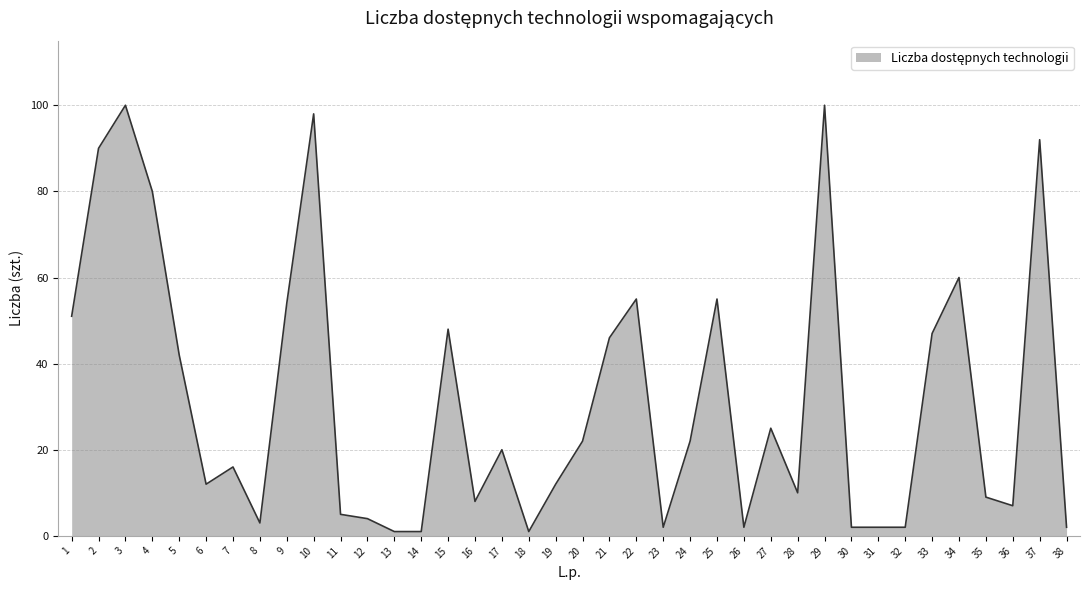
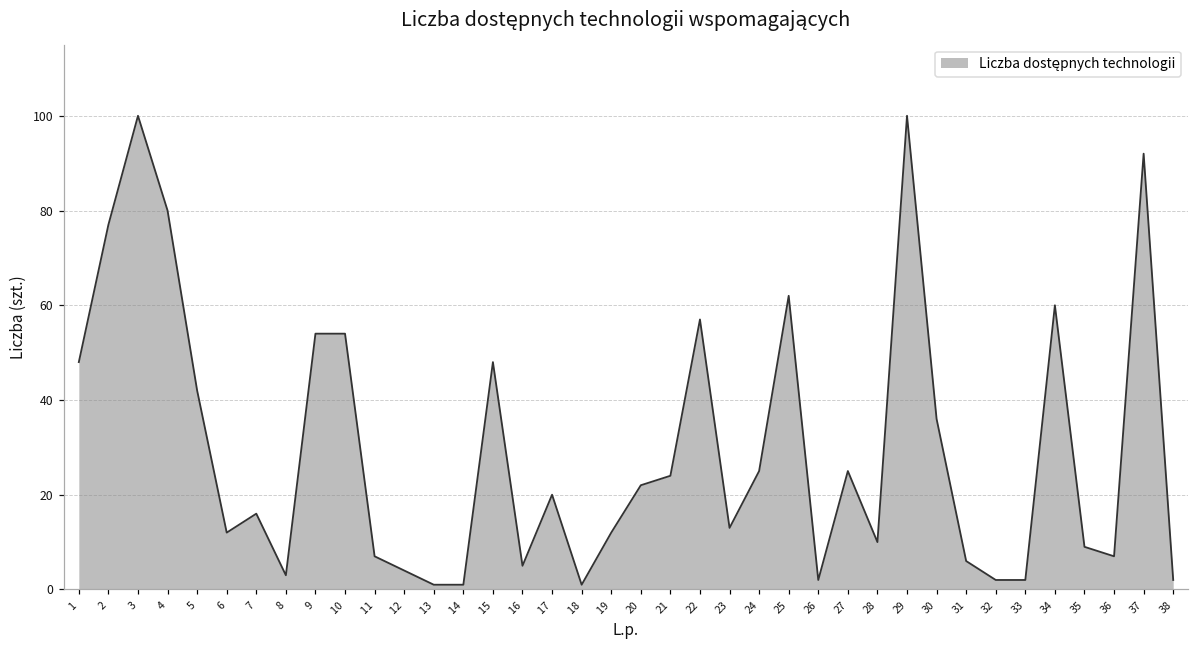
1: 51 -> 48
2: 90 -> 77
10: 98 -> 54
11: 5 -> 7
16: 8 -> 5
21: 46 -> 24
22: 55 -> 57
23: 2 -> 13
24: 22 -> 25
25: 55 -> 62
30: 2 -> 36
31: 2 -> 6
33: 47 -> 2
